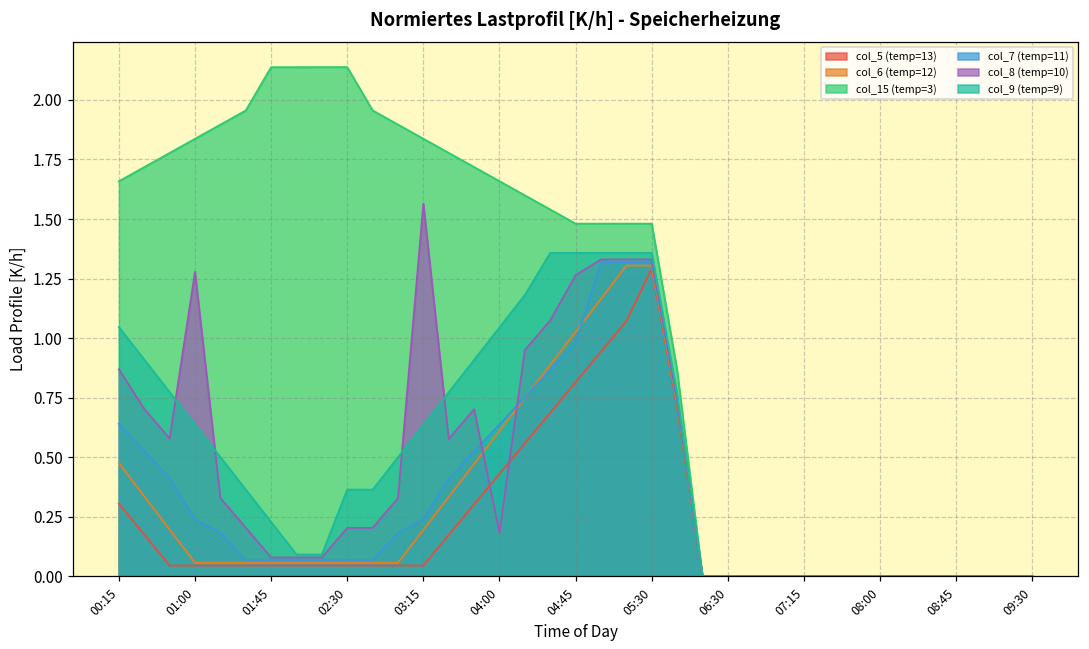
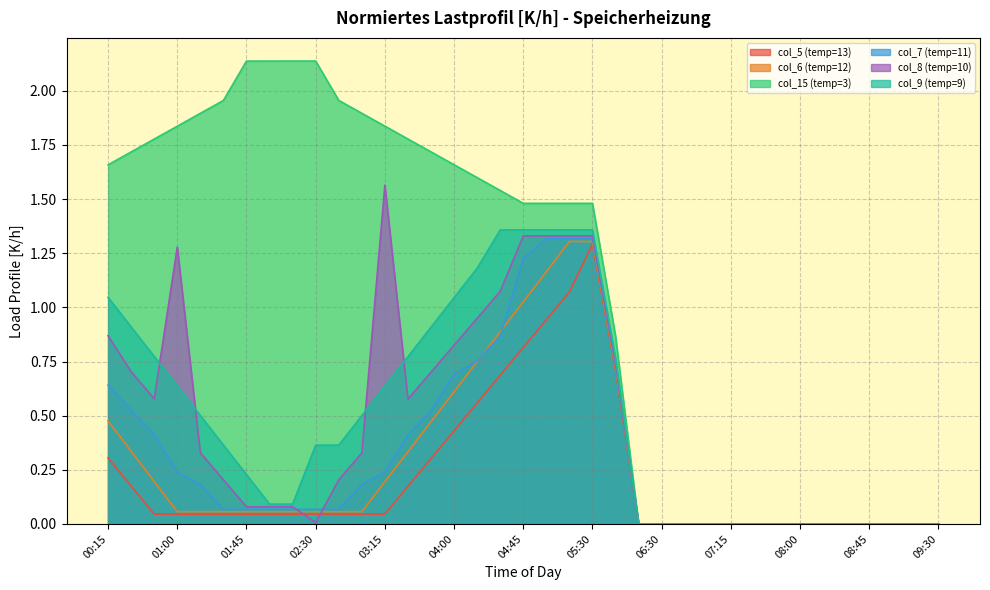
col_8 (temp=10), 02:30: 0.20 -> 0.01
col_7 (temp=11), 04:00: 0.64 -> 0.69
col_8 (temp=10), 04:00: 0.18 -> 0.83
col_7 (temp=11), 04:45: 0.98 -> 1.23
col_8 (temp=10), 04:45: 1.26 -> 1.33
